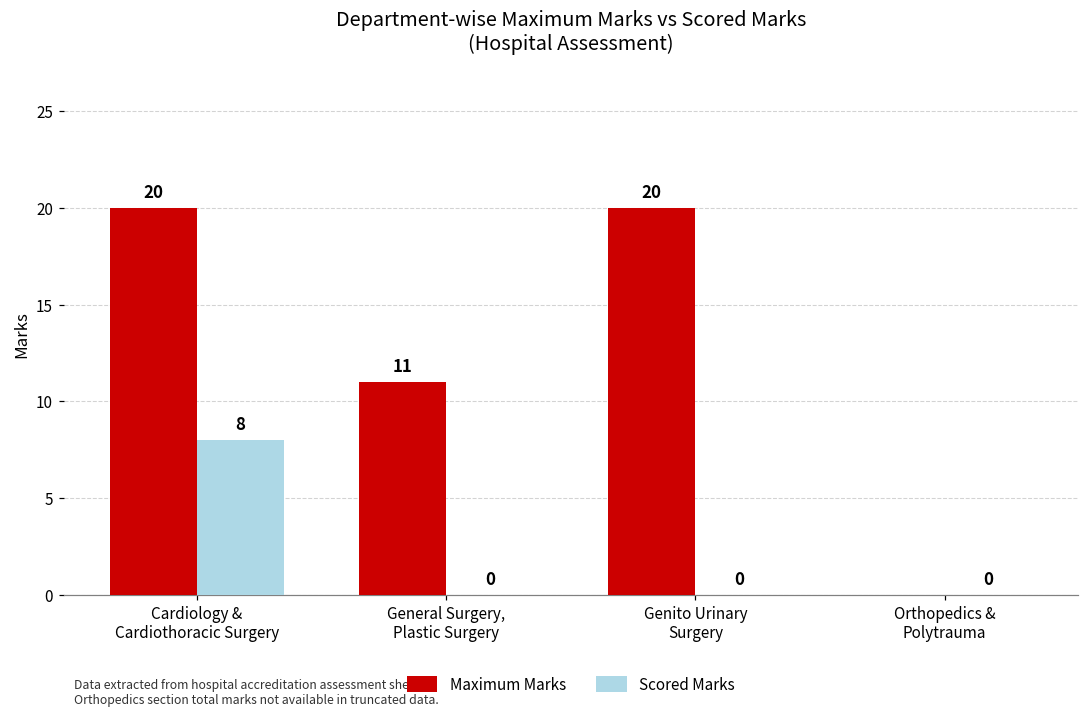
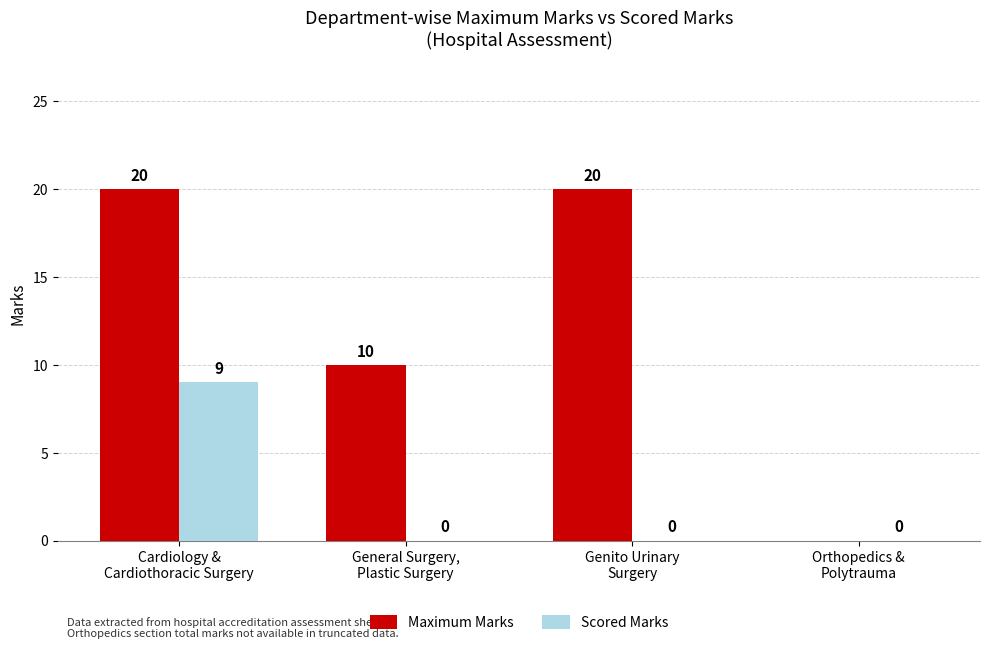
Scored Marks, Cardiology & Cardiothoracic Surgery: 8 -> 9
Maximum Marks, General Surgery, Plastic Surgery: 11 -> 10
